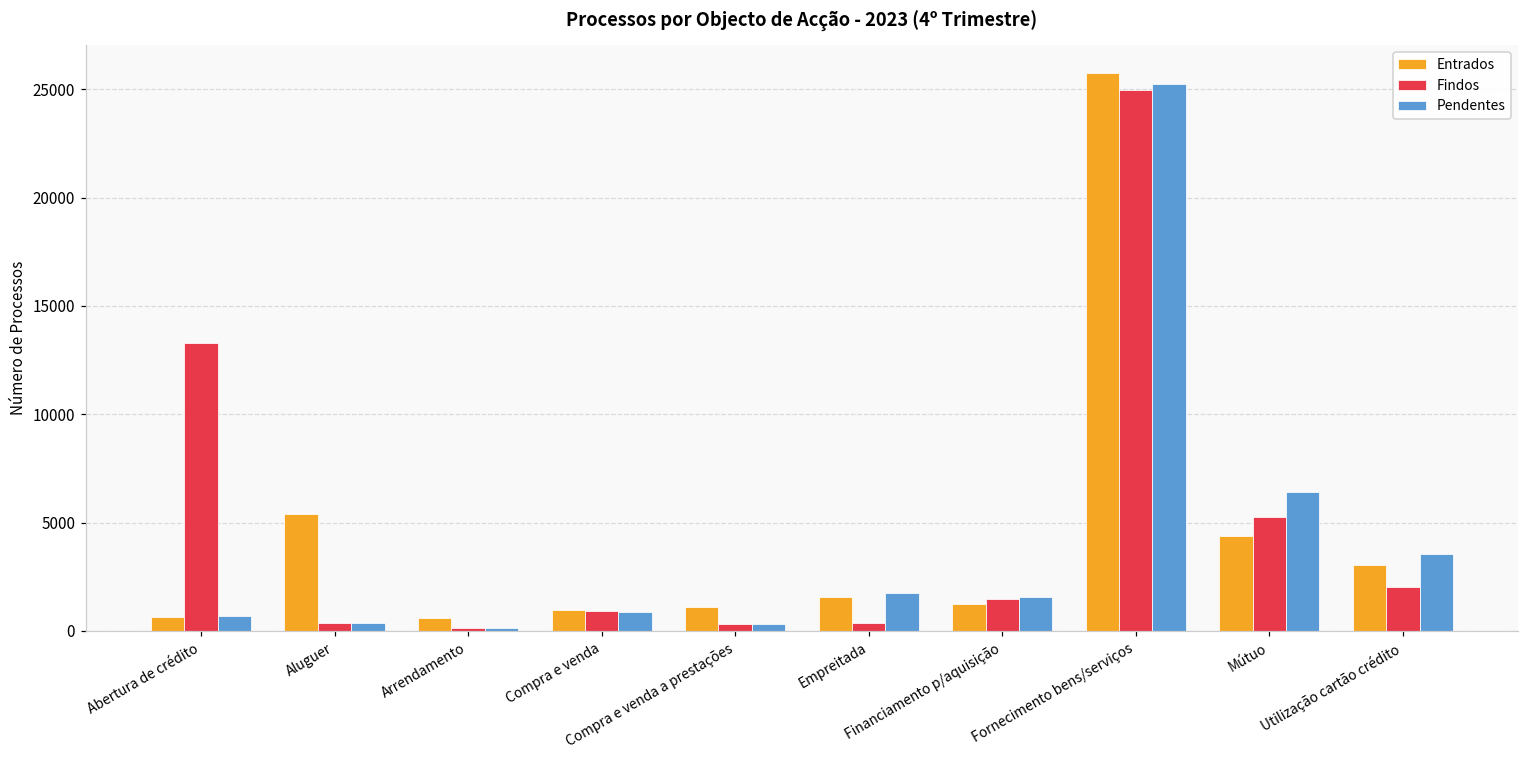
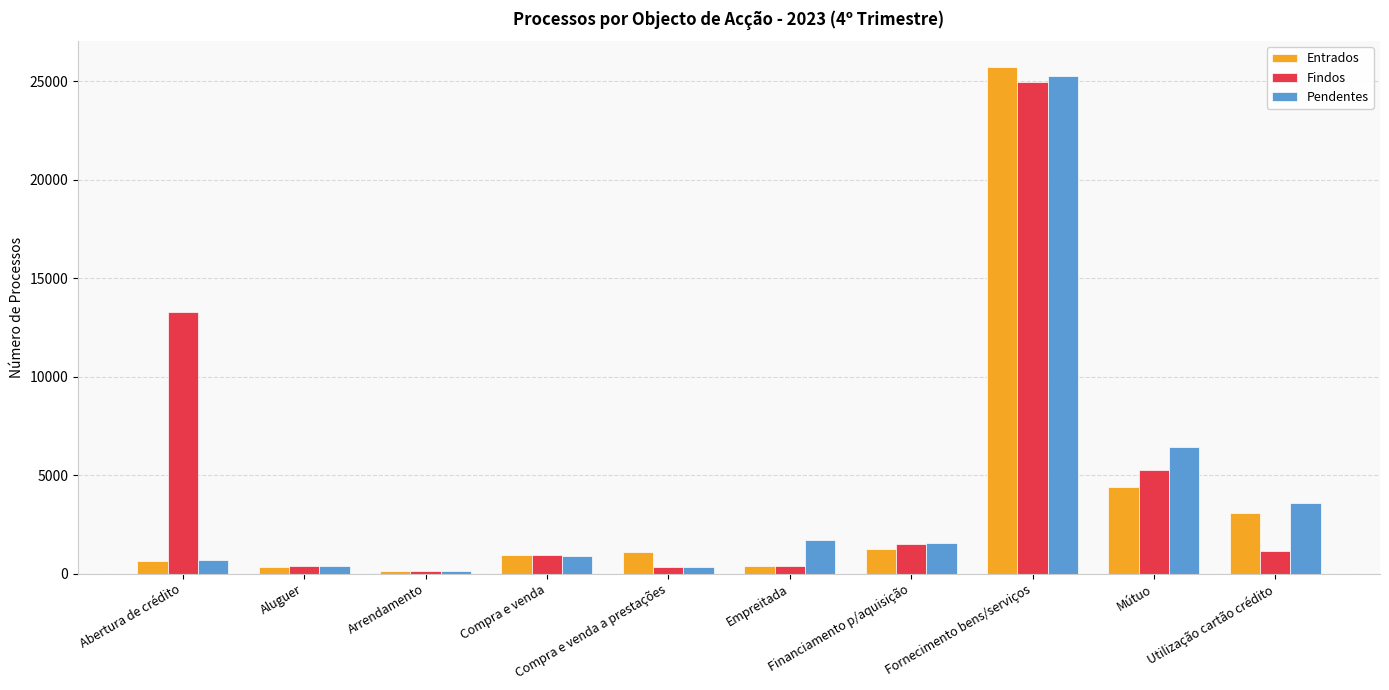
Entrados, Aluguer: 5400 -> 300
Entrados, Arrendamento: 600 -> 100
Entrados, Empreitada: 1600 -> 400
Findos, Utilização cartão crédito: 2000 -> 1100
